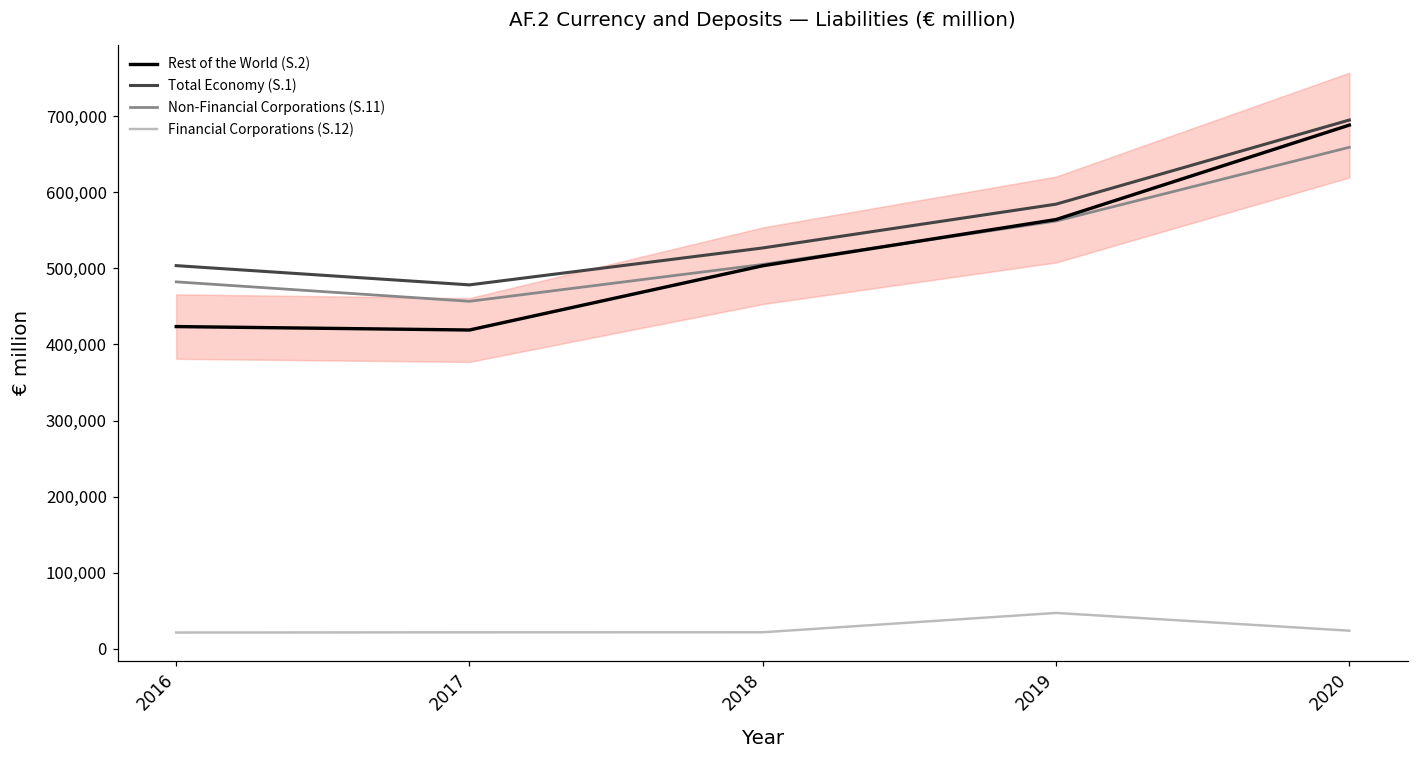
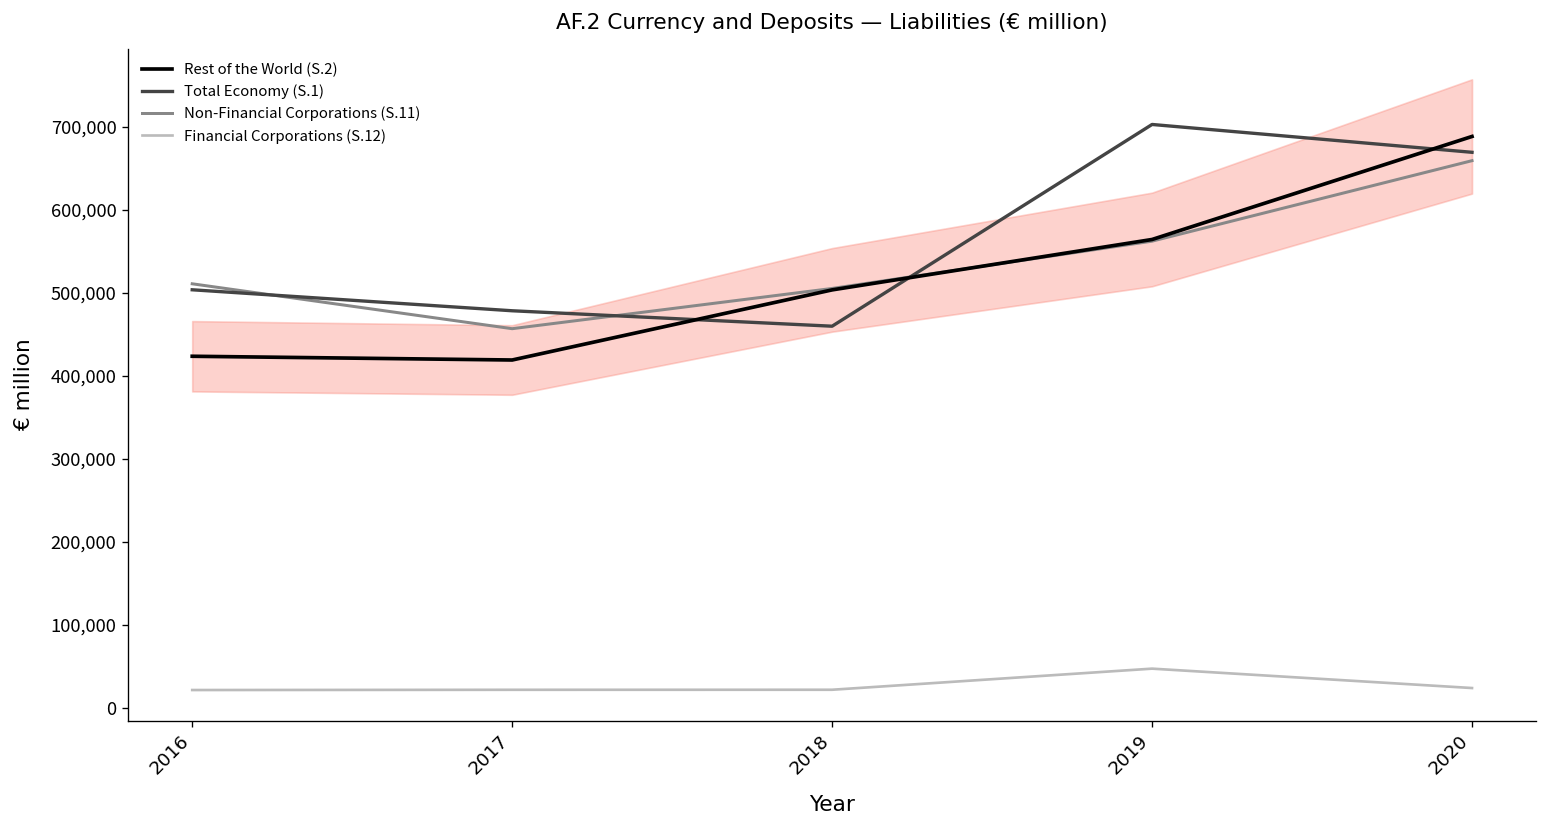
Non-Financial Corporations (S.11), 2016: 480,000 -> 510,000
Total Economy (S.1), 2018: 530,000 -> 460,000
Total Economy (S.1), 2019: 580,000 -> 700,000
Total Economy (S.1), 2020: 700,000 -> 670,000
